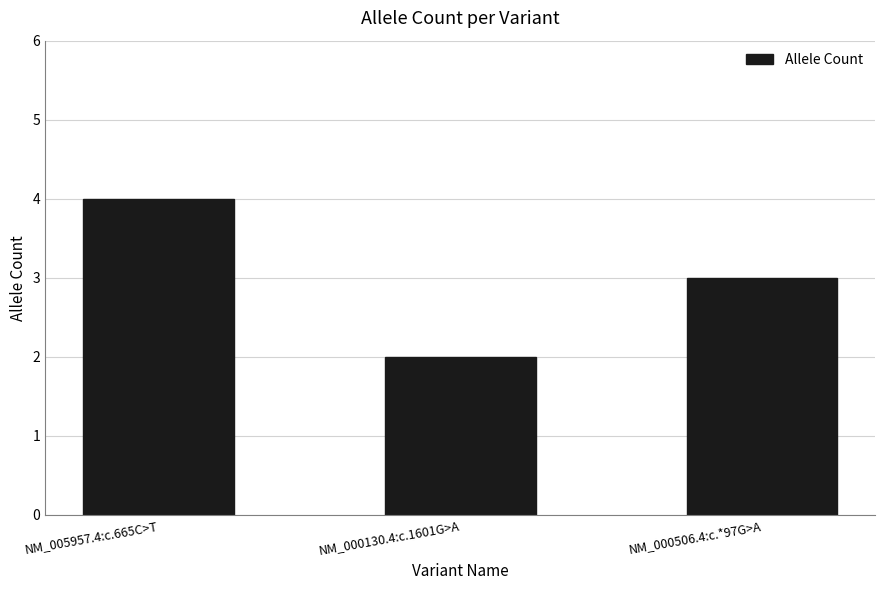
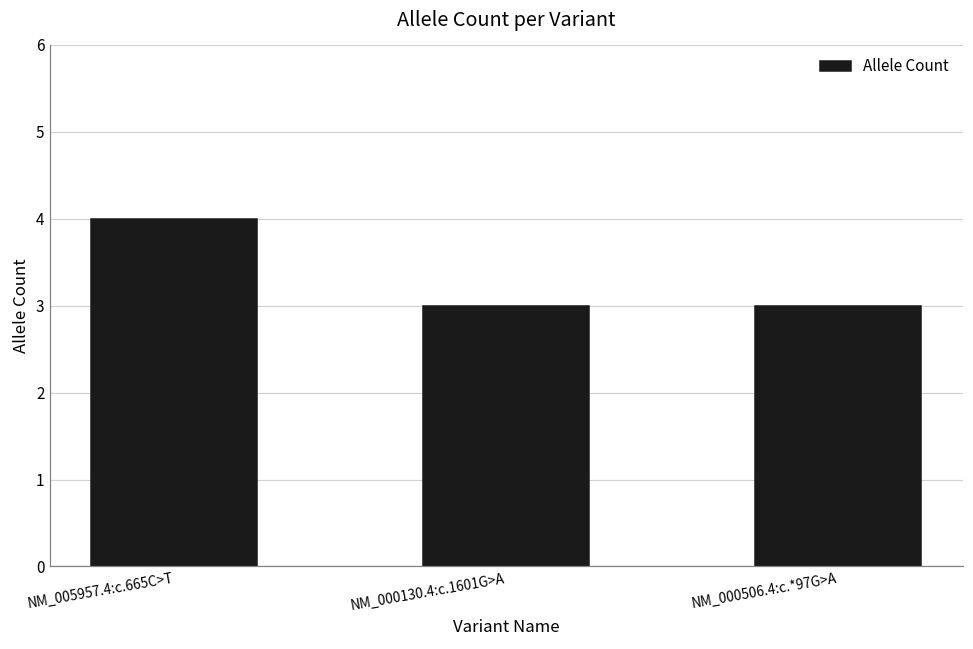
NM_000130.4:c.1601G>A: 2 -> 3
